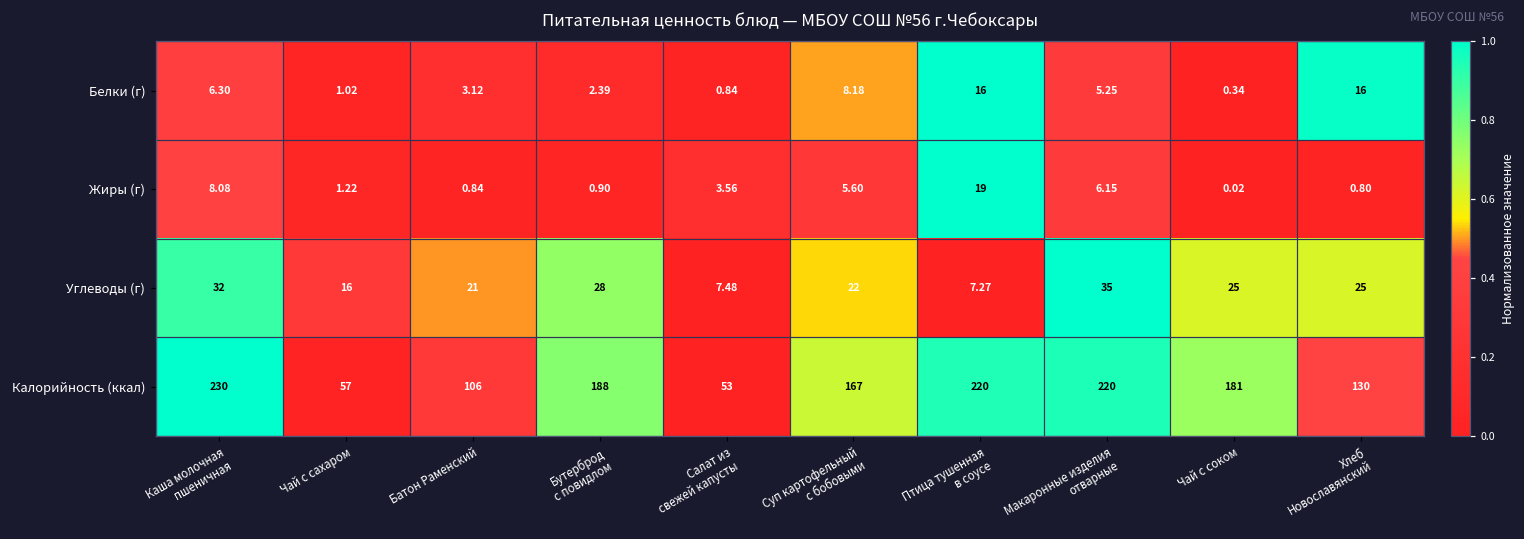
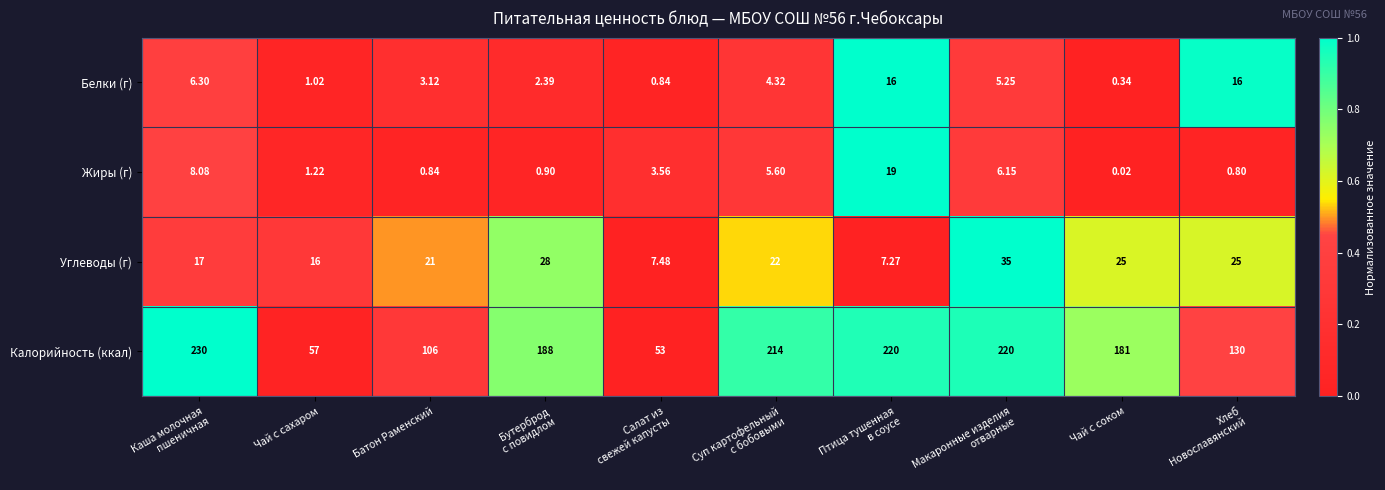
Белки (г), Суп картофельный с бобовыми: 8.18 -> 4.32
Углеводы (г), Каша молочная пшеничная: 32 -> 17
Калорийность (ккал), Суп картофельный с бобовыми: 167 -> 214
